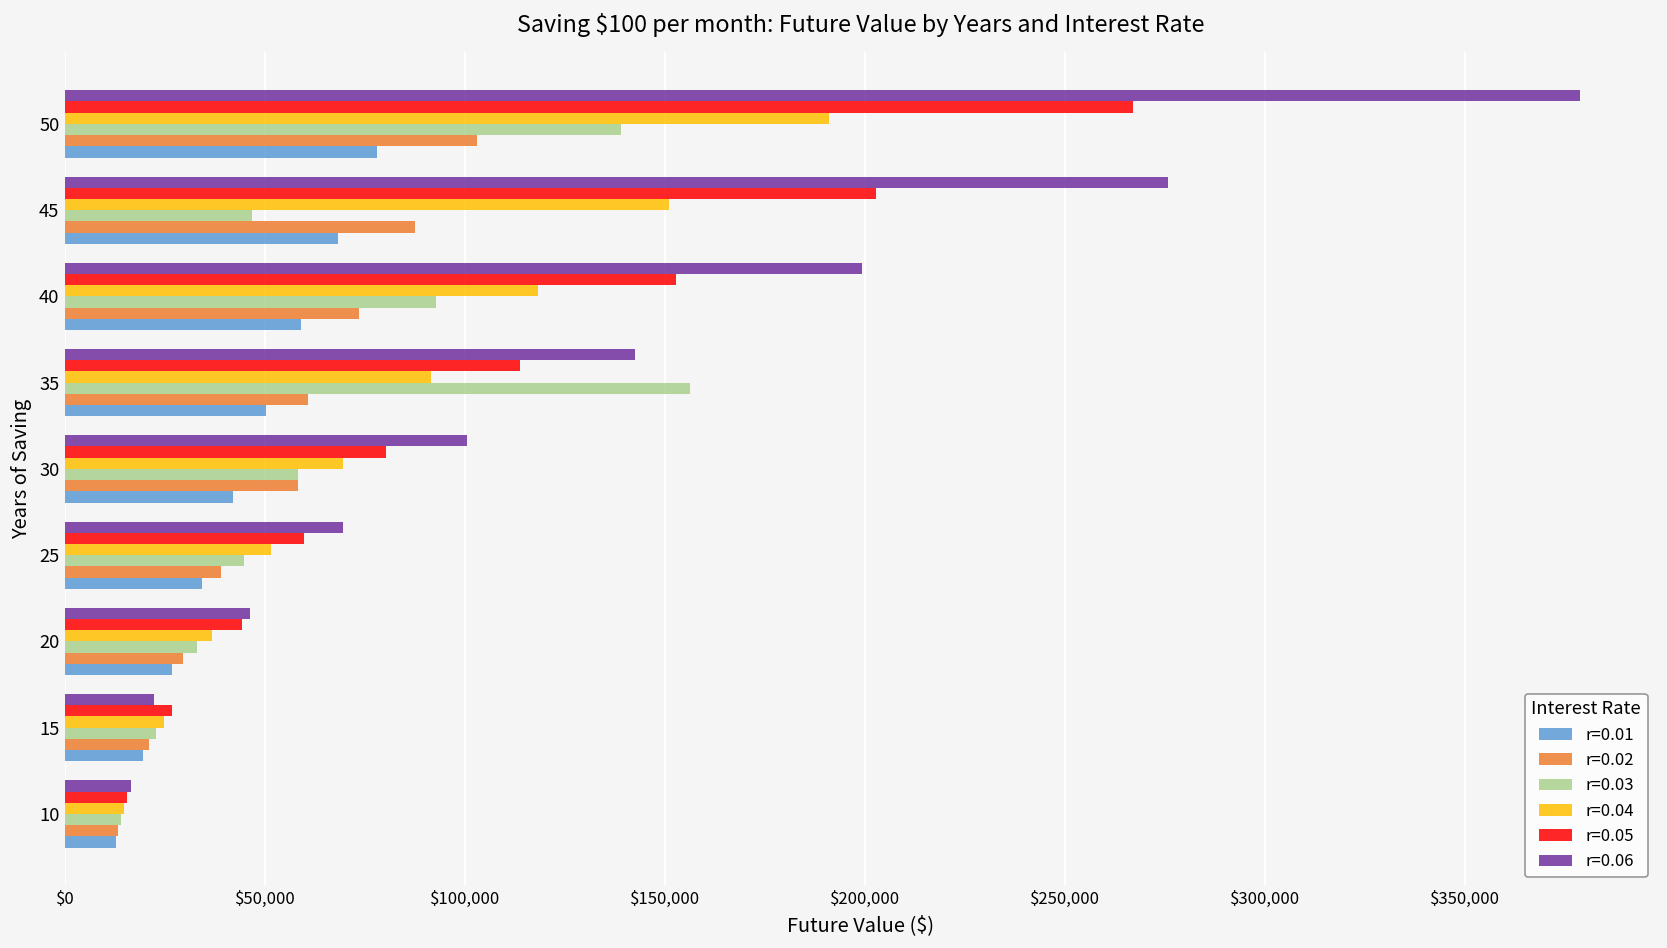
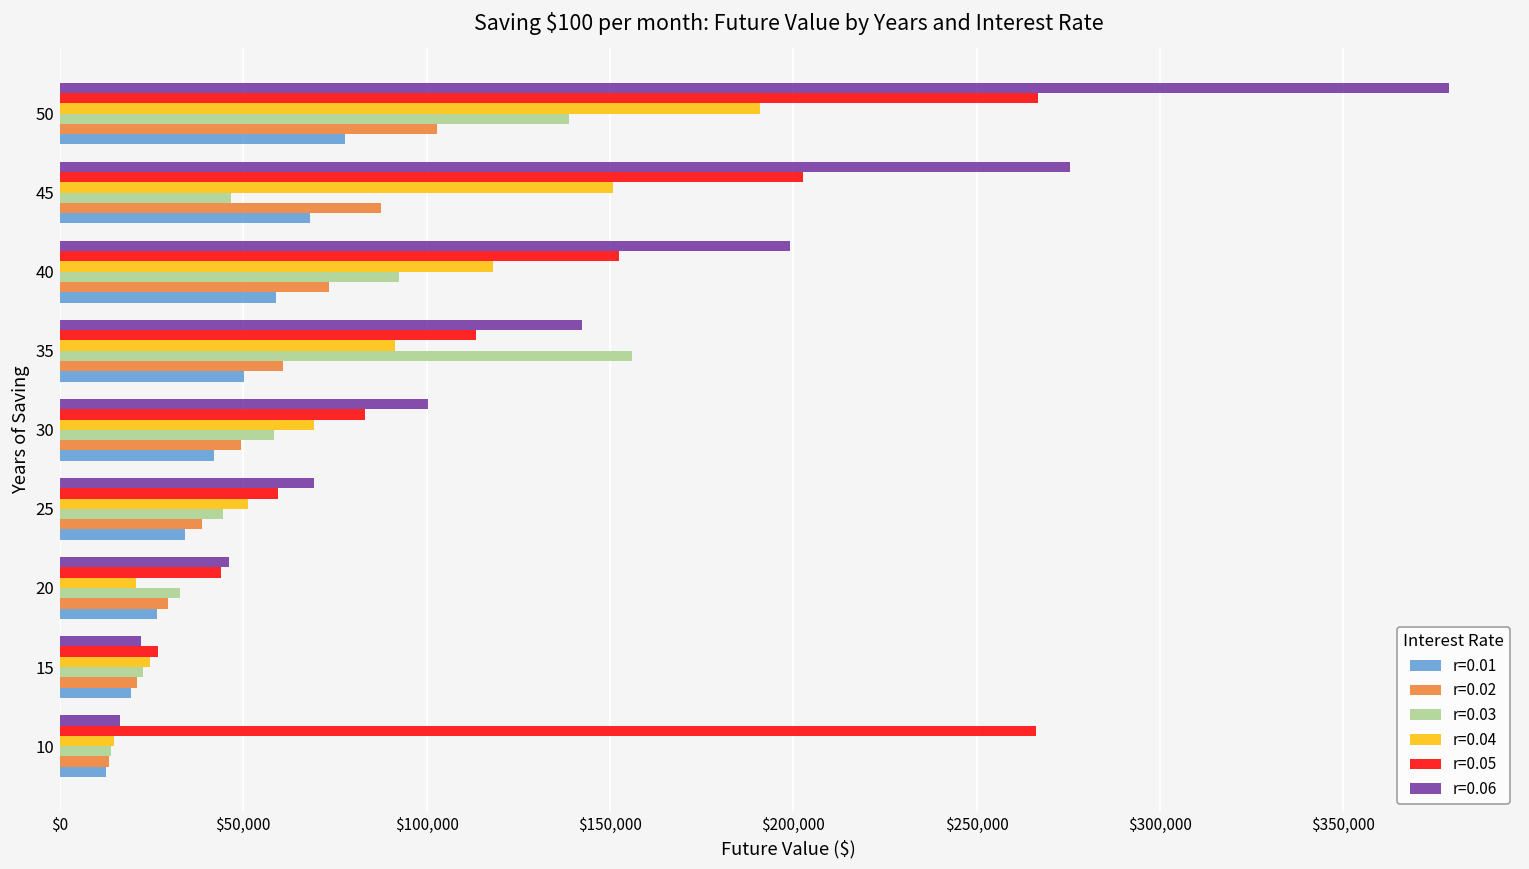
r=0.05, 30: $80,000 -> $83,000
r=0.02, 30: $58,000 -> $49,000
r=0.04, 20: $37,000 -> $21,000
r=0.05, 10: $16,000 -> $266,000
